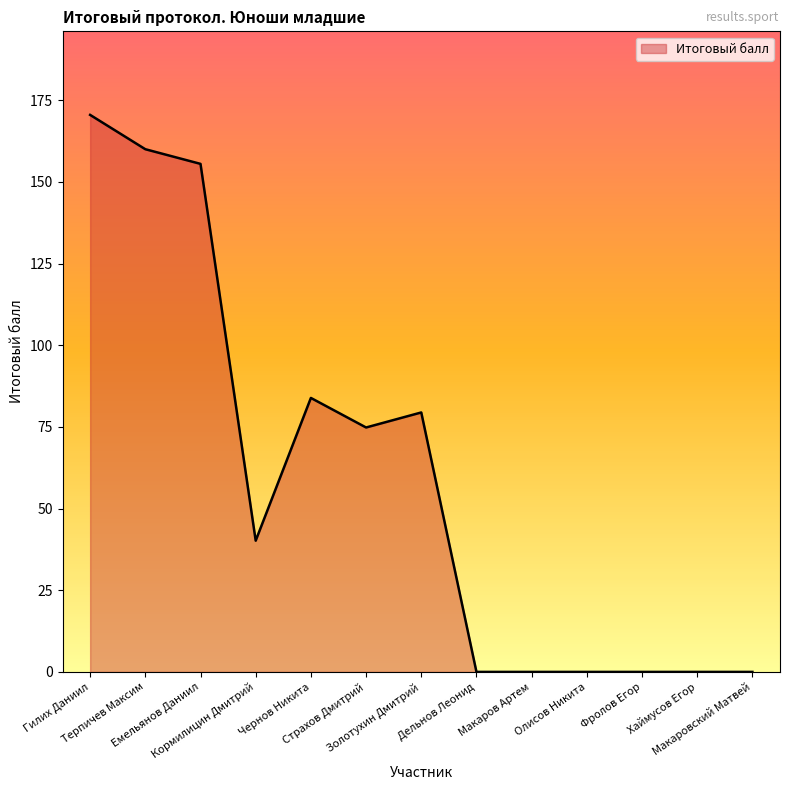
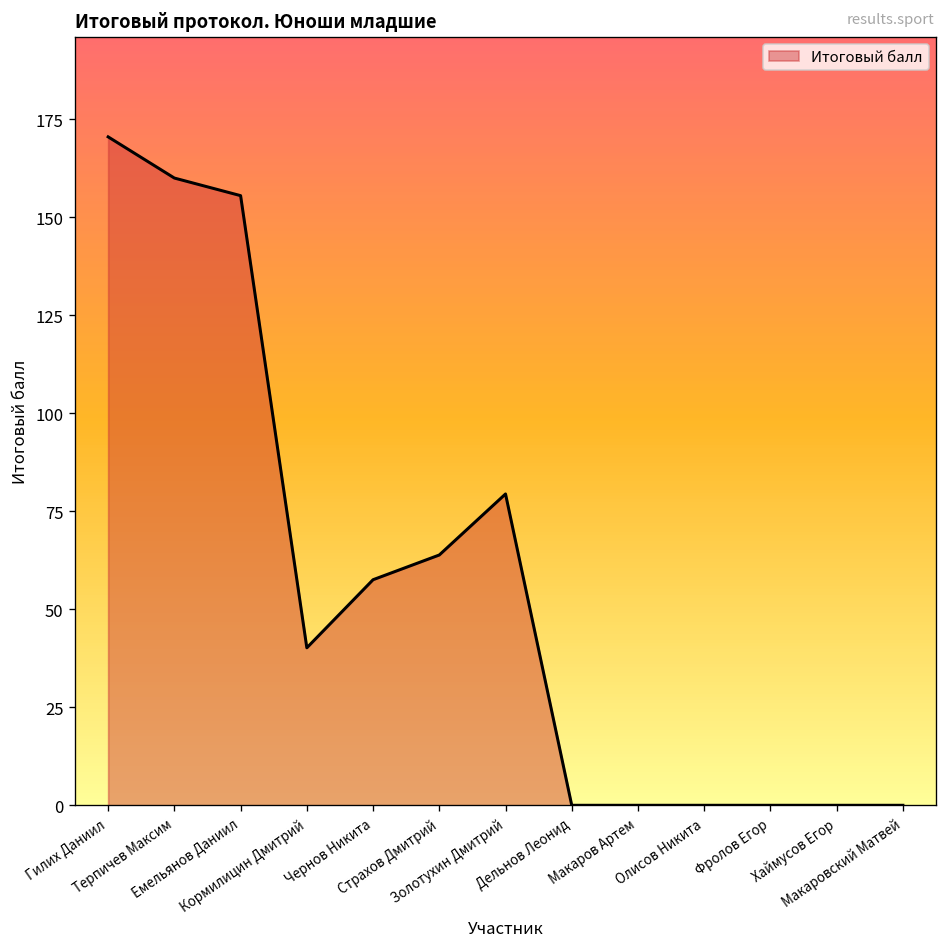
Чернов Никита: 84 -> 58
Страхов Дмитрий: 75 -> 64
